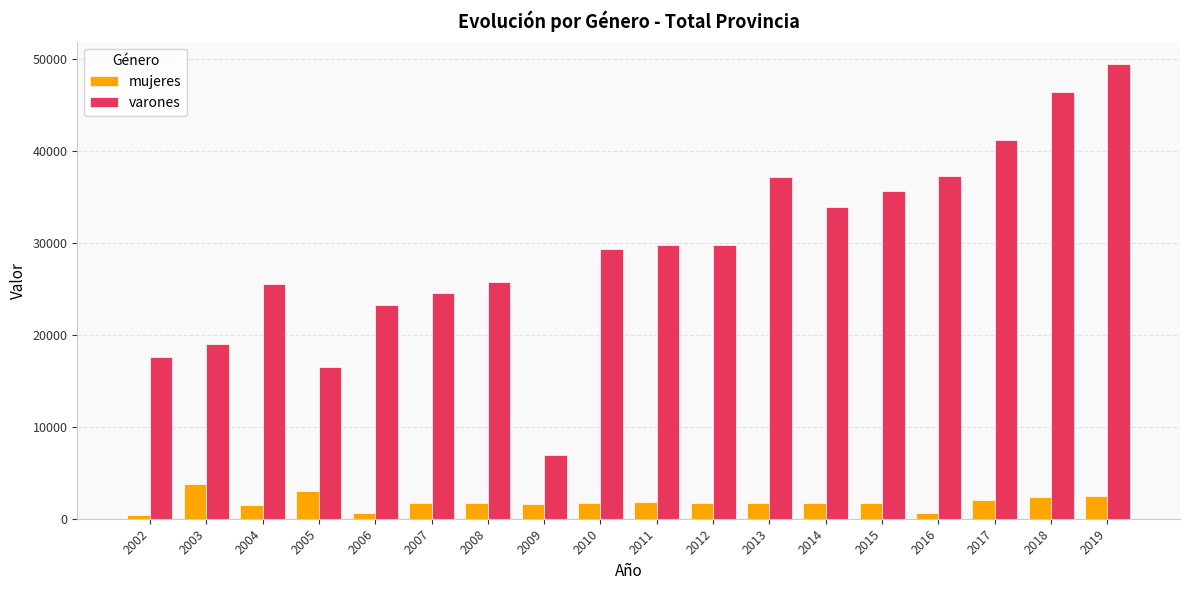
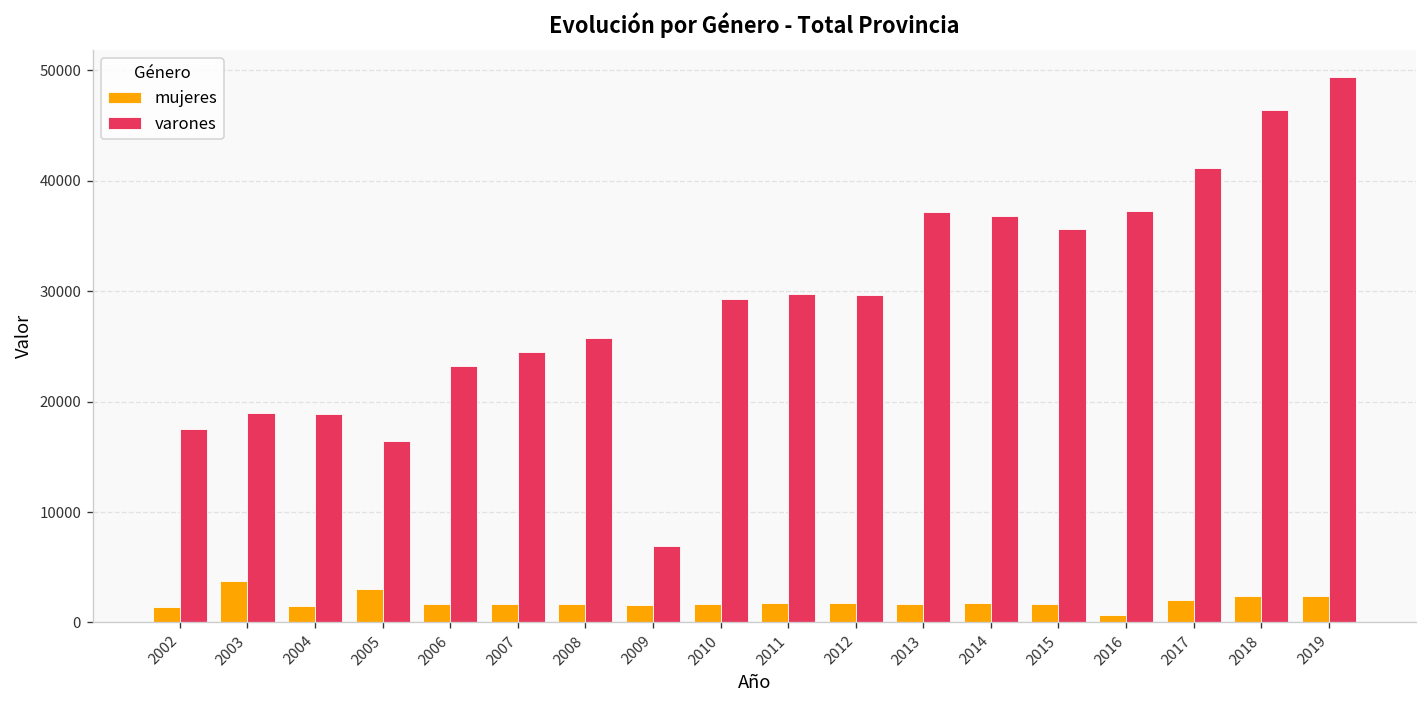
mujeres, 2002: 0 -> 1000
varones, 2004: 26000 -> 19000
mujeres, 2006: 1000 -> 2000
varones, 2014: 34000 -> 37000
